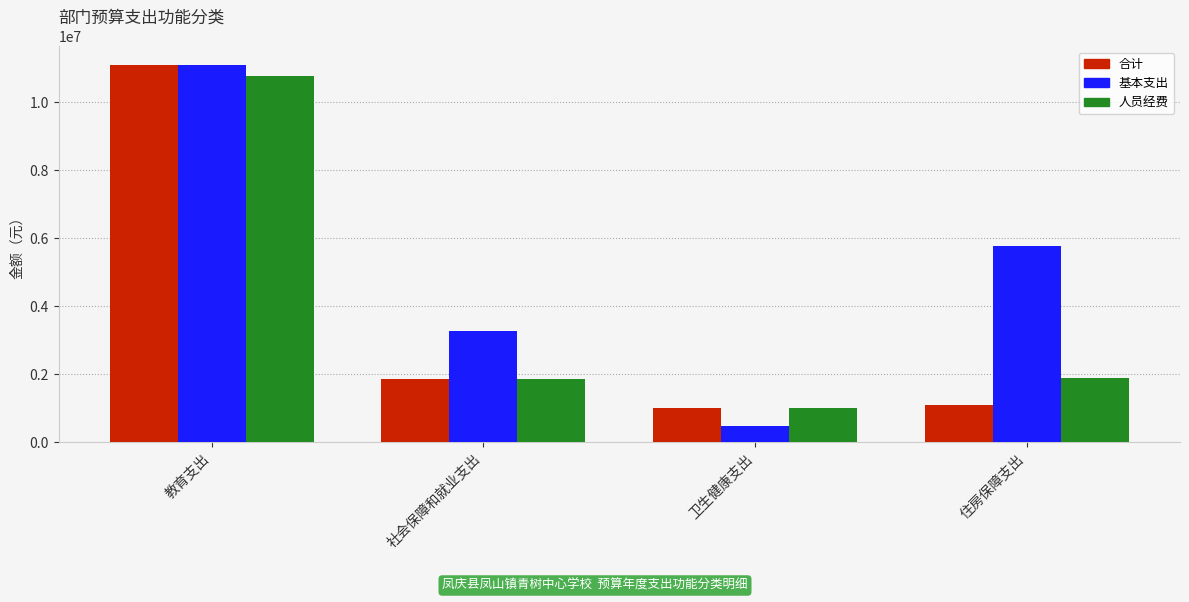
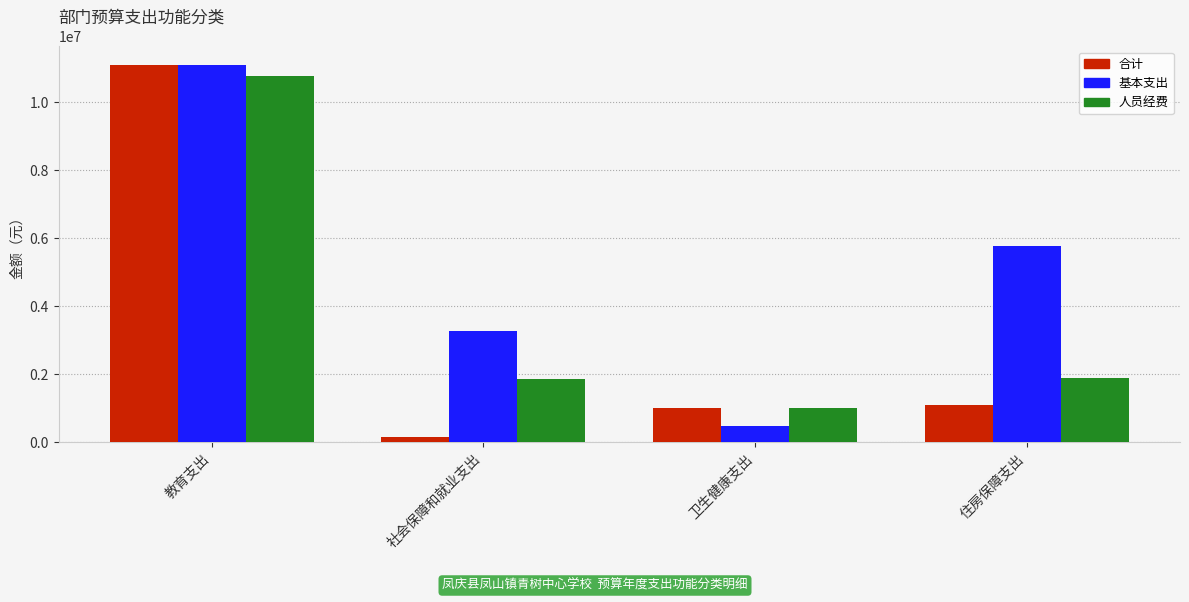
合计, 社会保障和就业支出: 1800000 -> 100000
